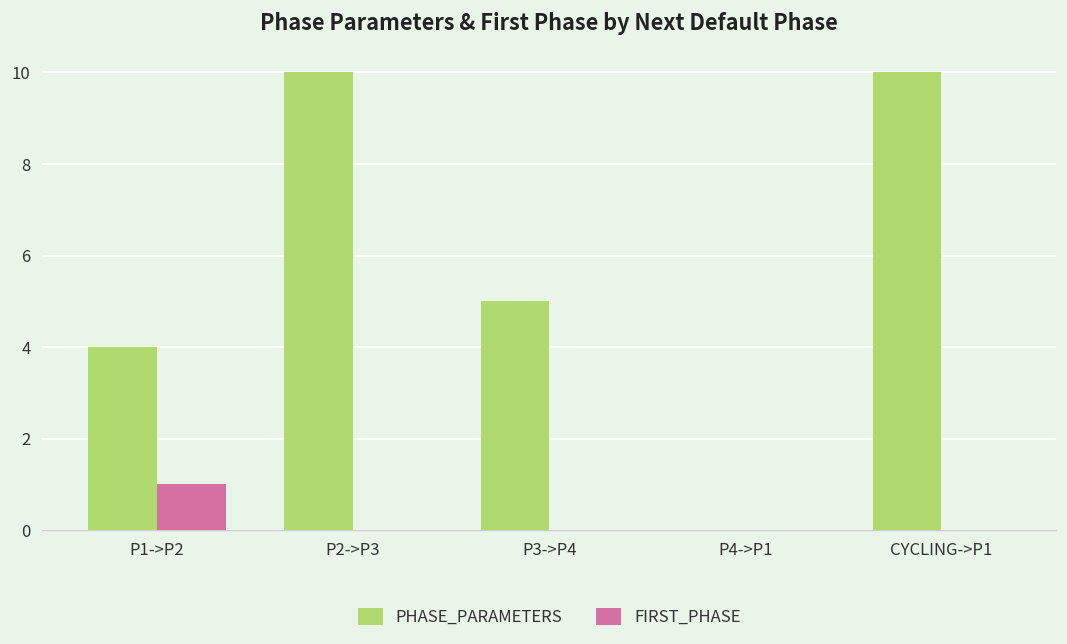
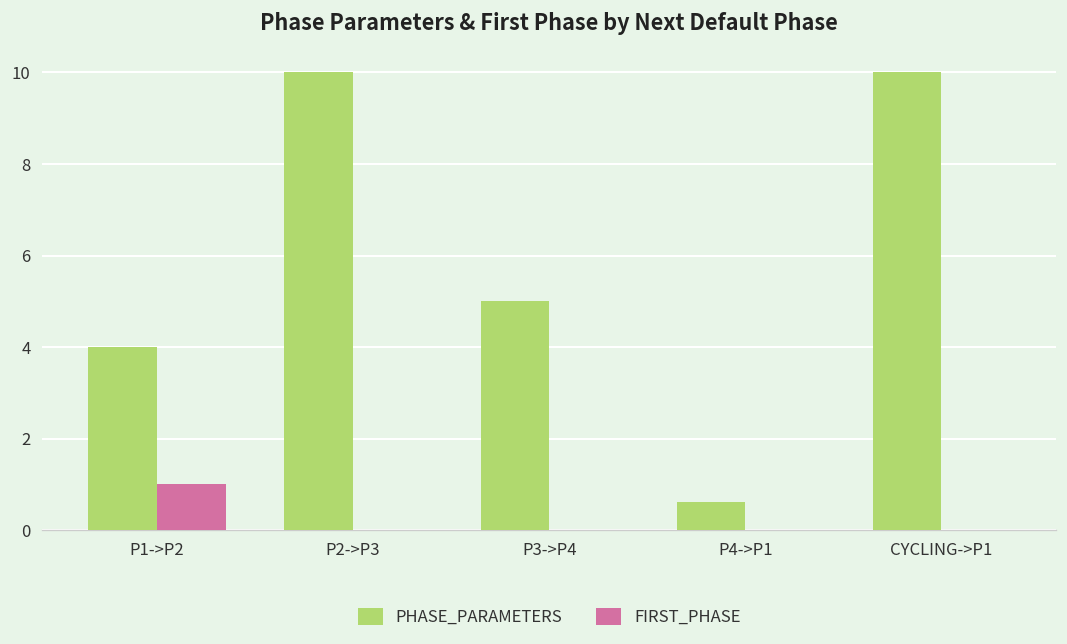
PHASE_PARAMETERS, P4->P1: 0.0 -> 0.6
